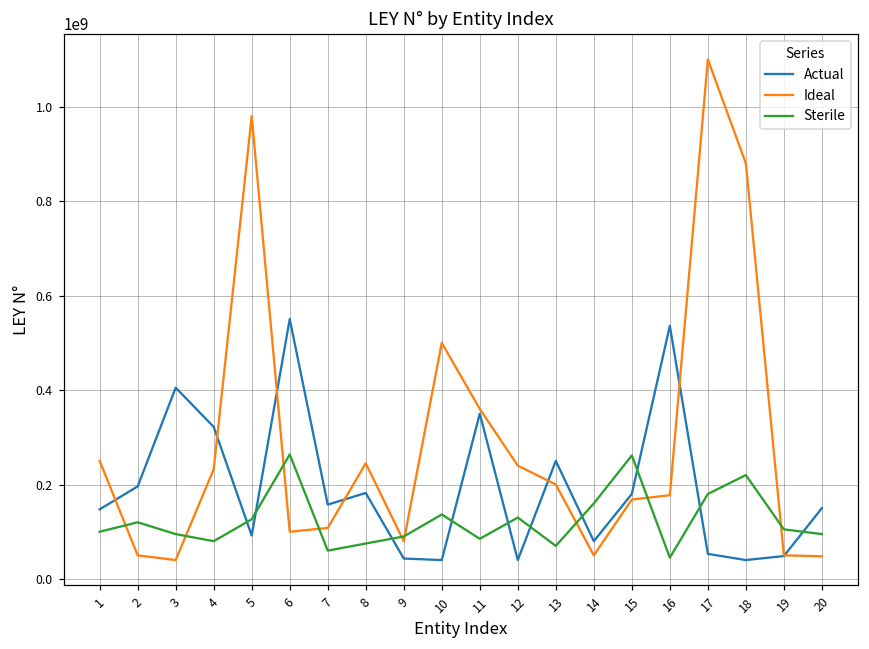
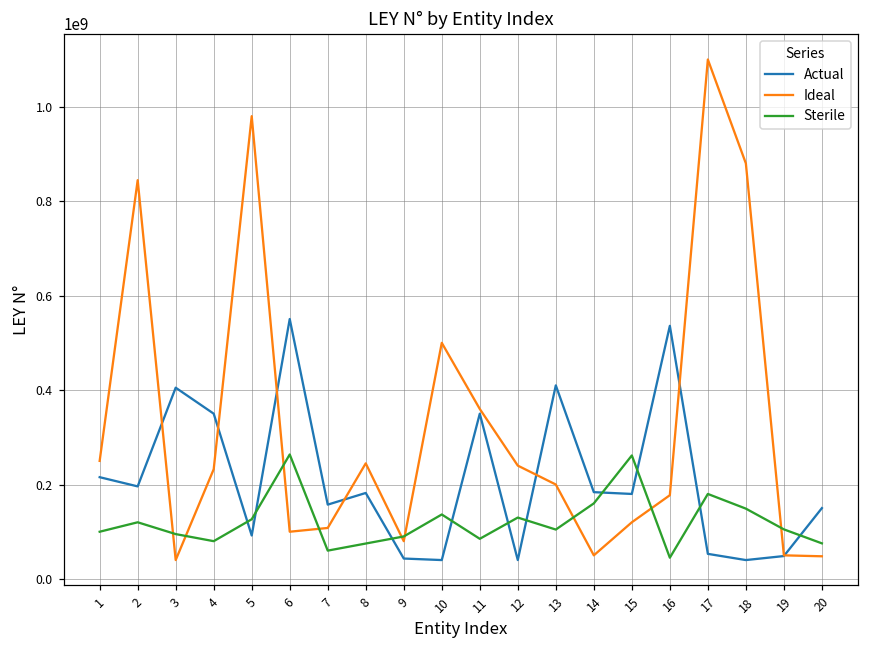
Actual, 1: 150000000 -> 220000000
Ideal, 2: 50000000 -> 840000000
Actual, 4: 320000000 -> 350000000
Actual, 13: 250000000 -> 410000000
Sterile, 13: 70000000 -> 100000000
Actual, 14: 80000000 -> 180000000
Ideal, 15: 170000000 -> 120000000
Sterile, 18: 220000000 -> 150000000
Sterile, 20: 100000000 -> 80000000
